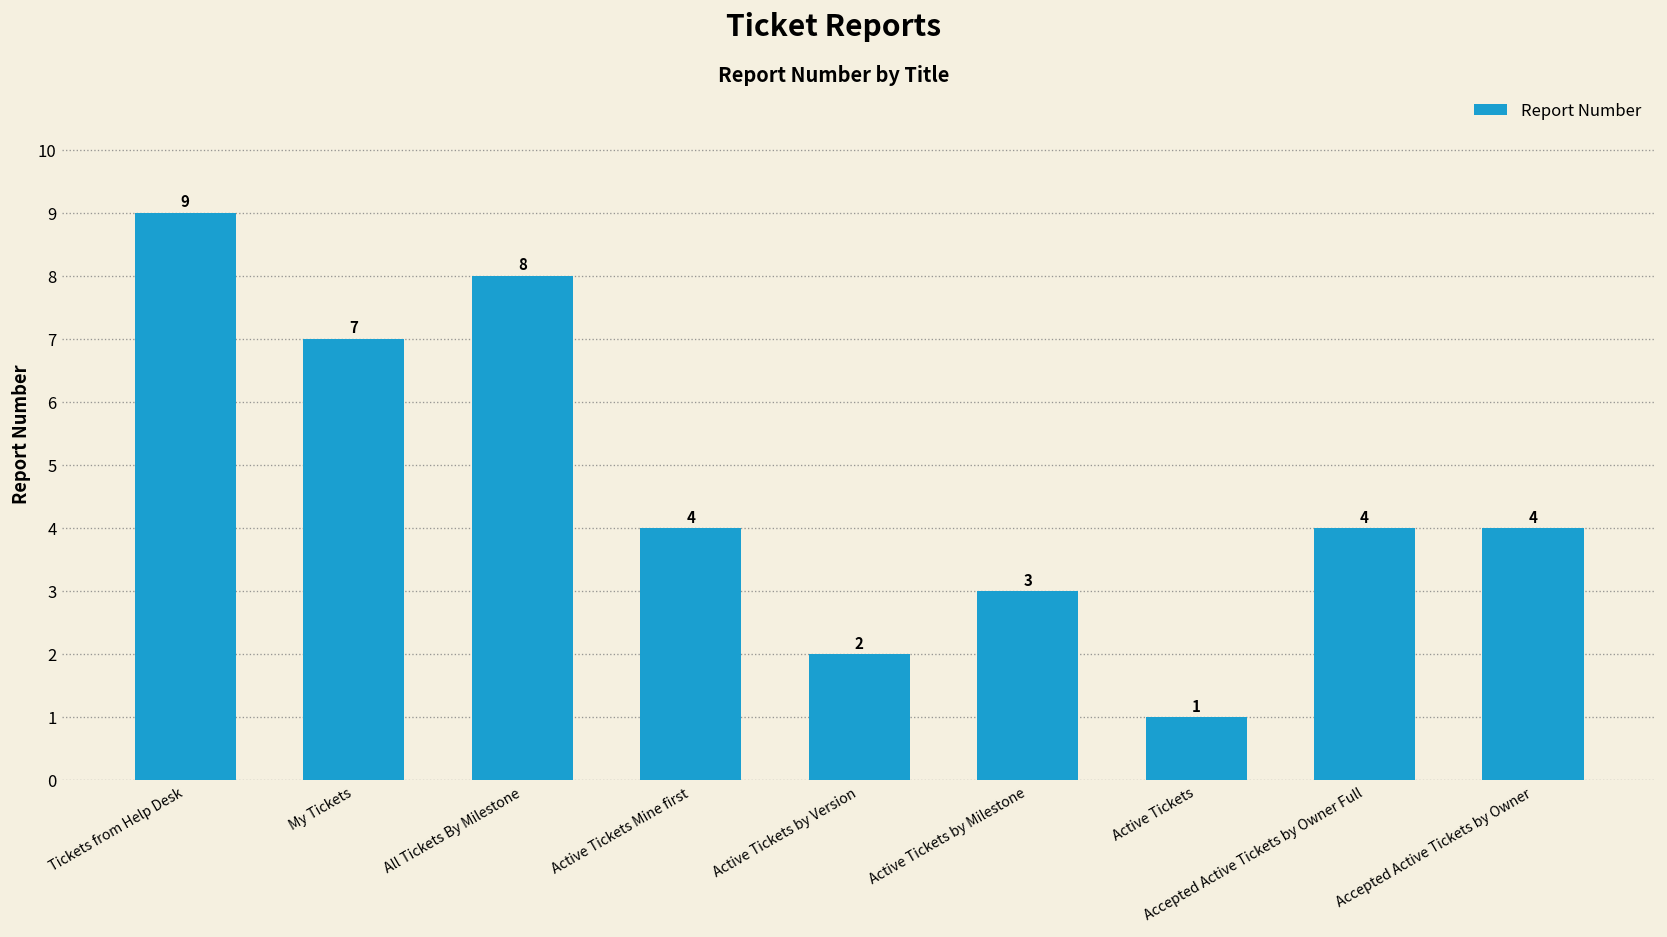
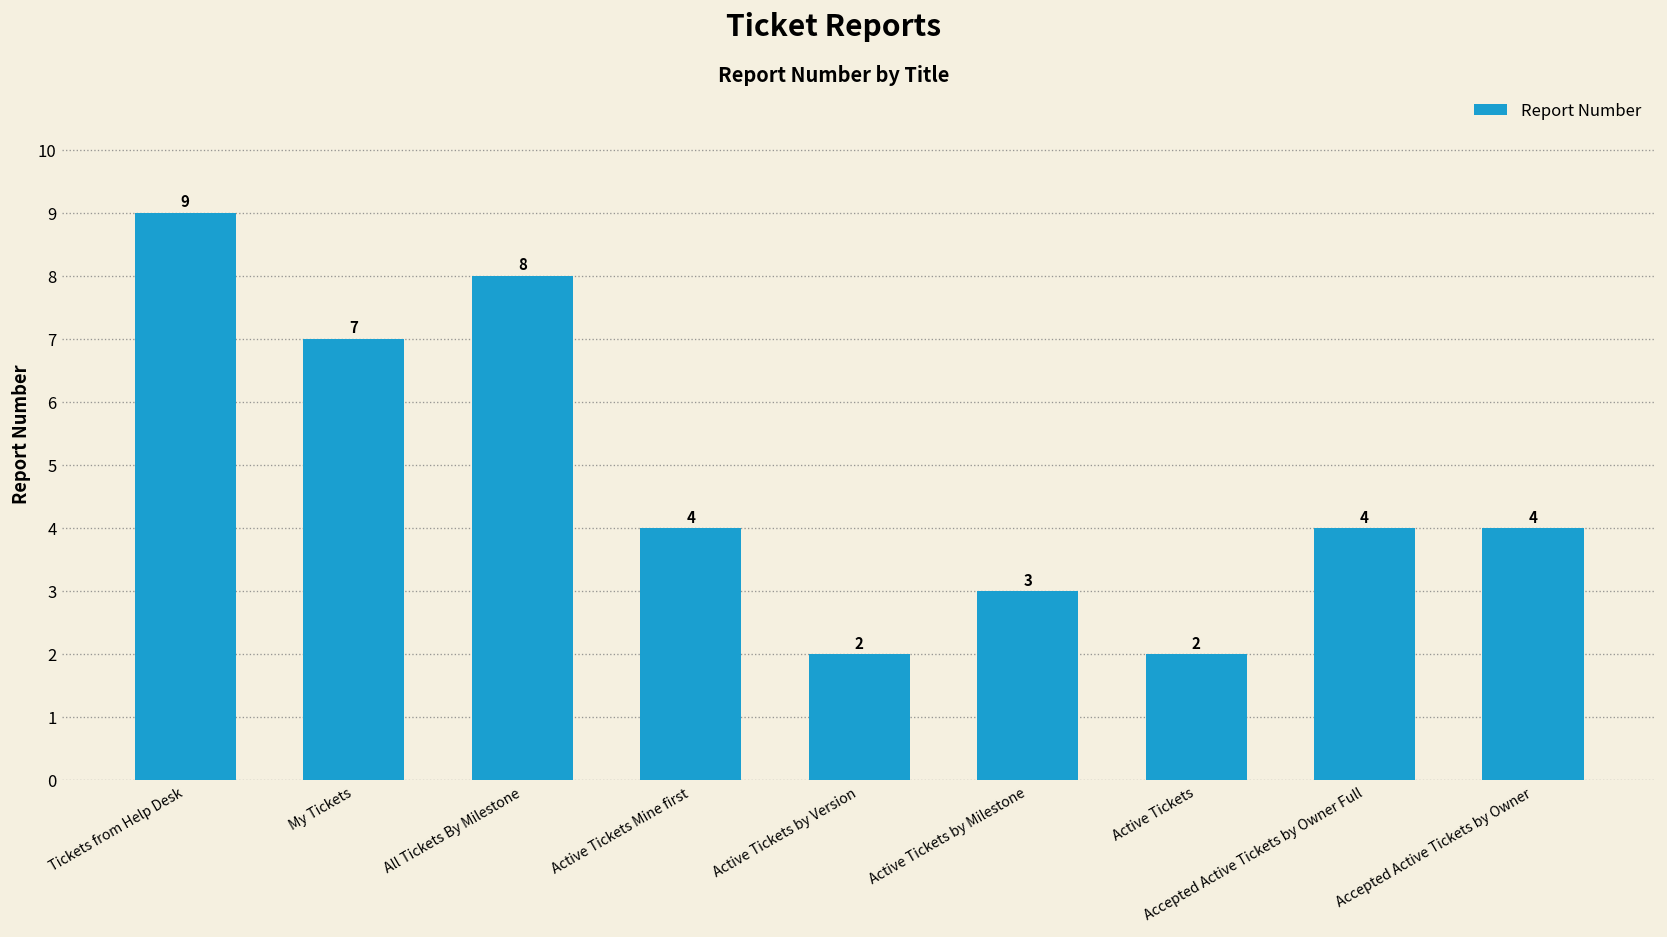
Active Tickets: 1 -> 2
